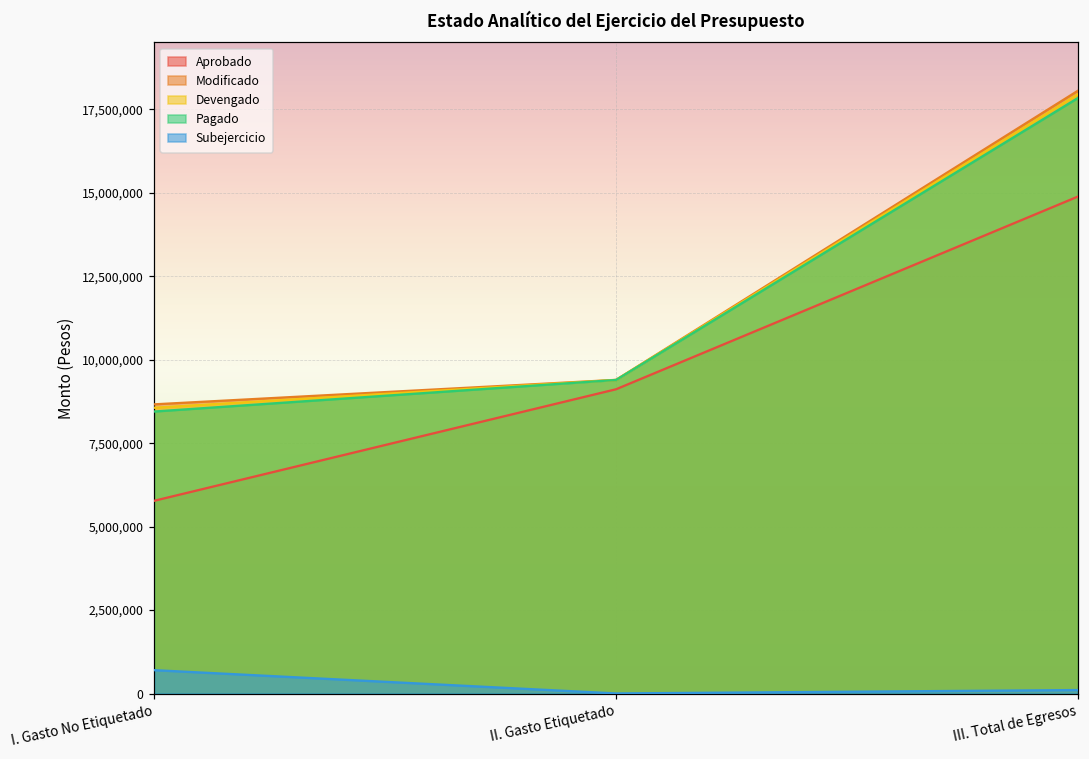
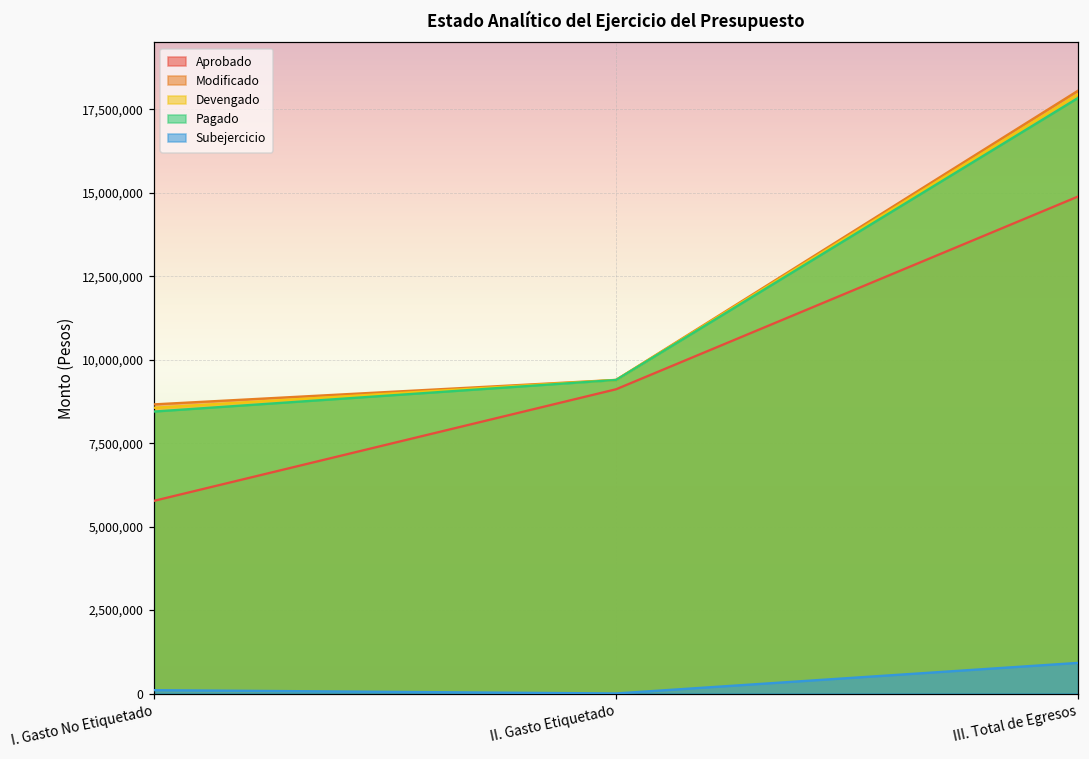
Subejercicio, I. Gasto No Etiquetado: 700,000 -> 100,000
Subejercicio, III. Total de Egresos: 100,000 -> 900,000
